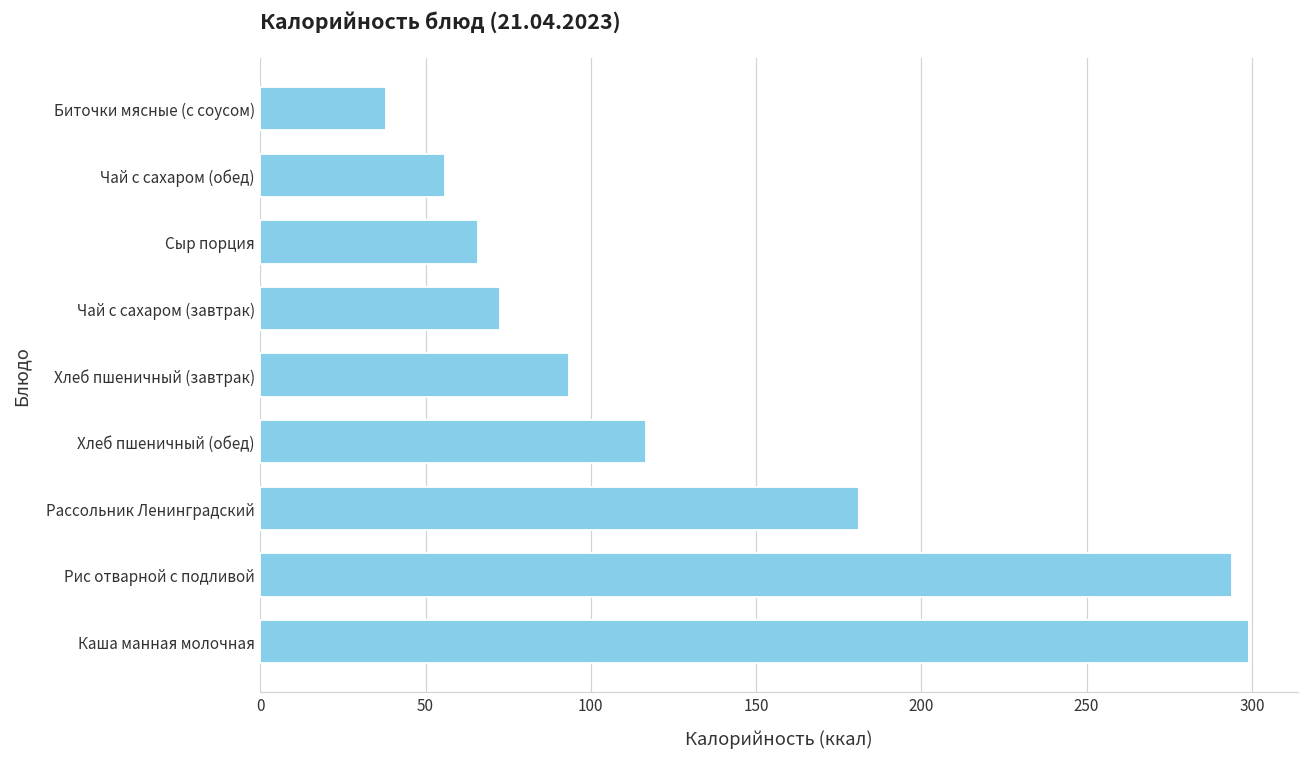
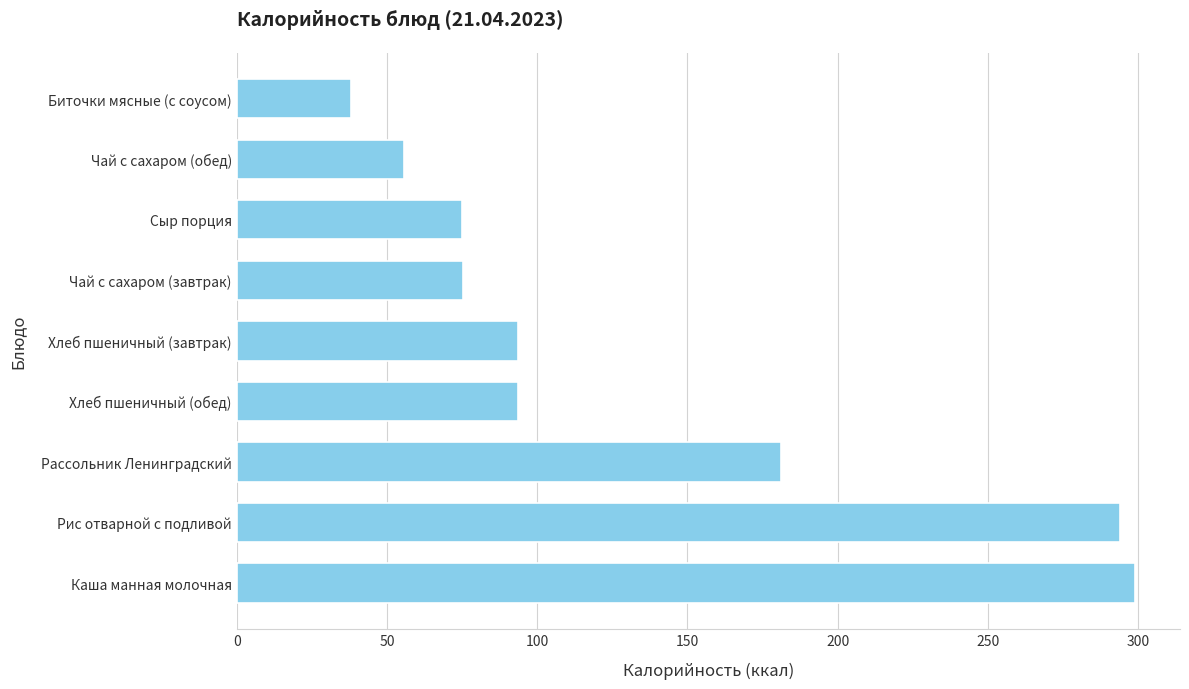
Сыр порция: 66 -> 75
Чай с сахаром (завтрак): 72 -> 75
Хлеб пшеничный (обед): 117 -> 94
